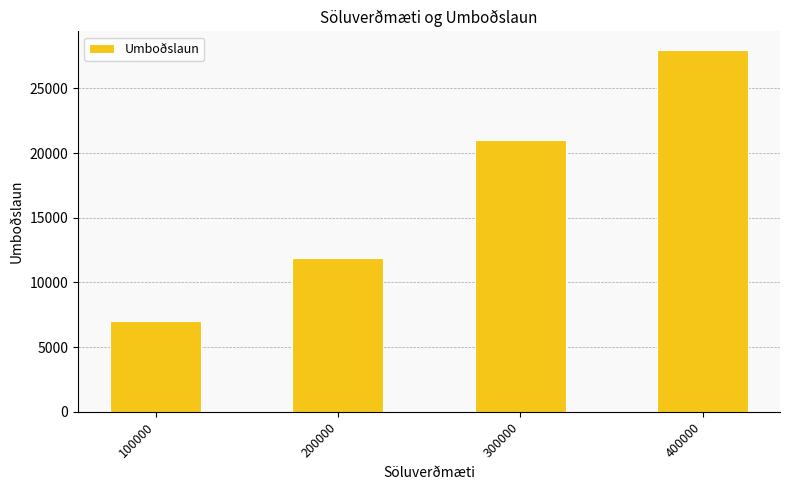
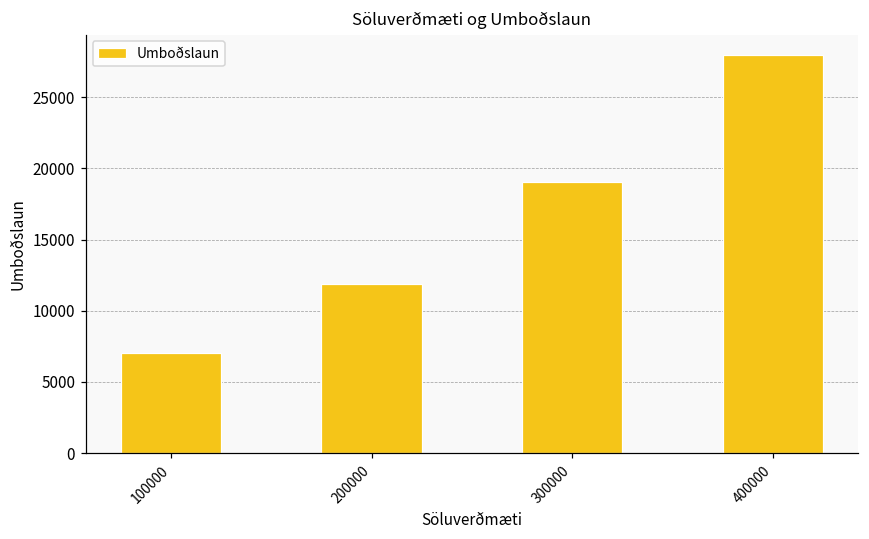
300000: 21000 -> 19100
